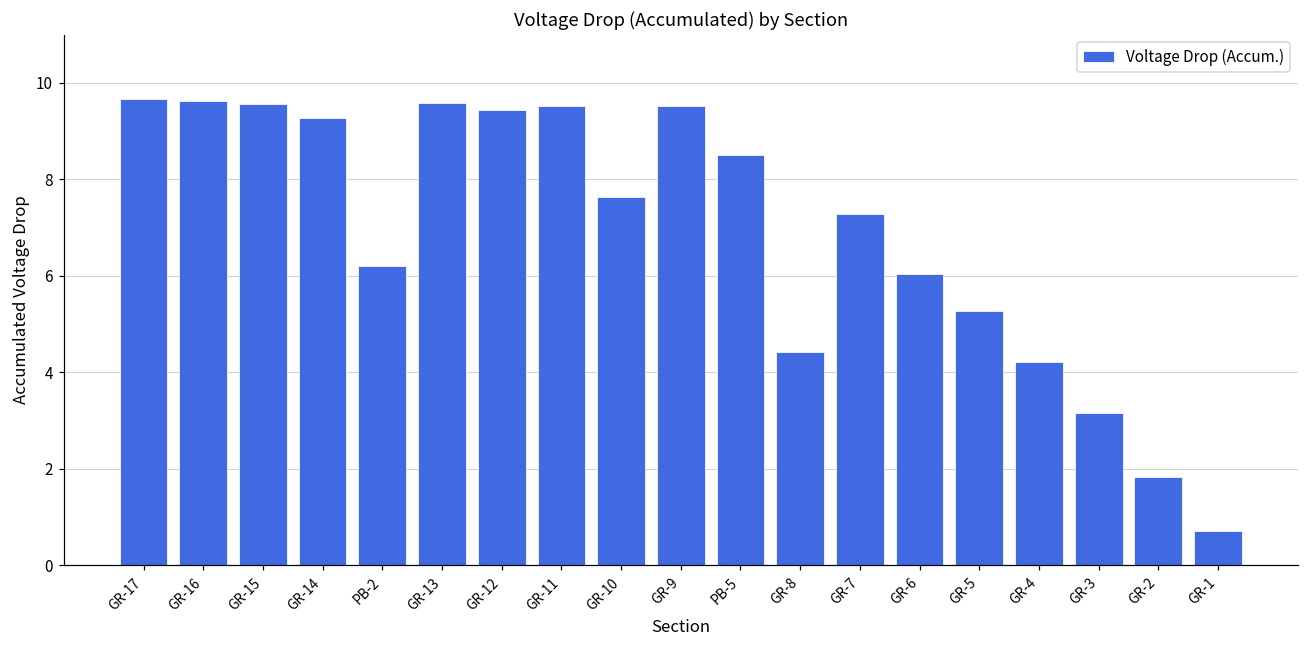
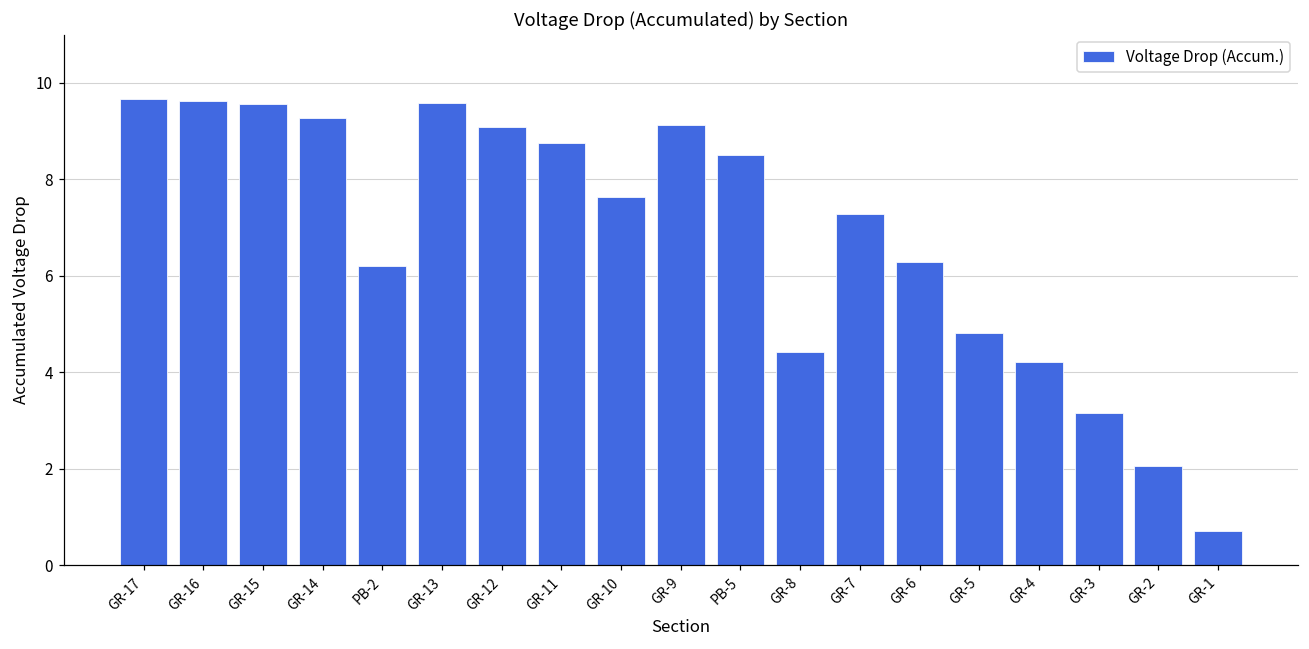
GR-12: 9.4 -> 9.1
GR-11: 9.5 -> 8.8
GR-9: 9.5 -> 9.1
GR-6: 6.0 -> 6.3
GR-5: 5.3 -> 4.8
GR-2: 1.8 -> 2.0
